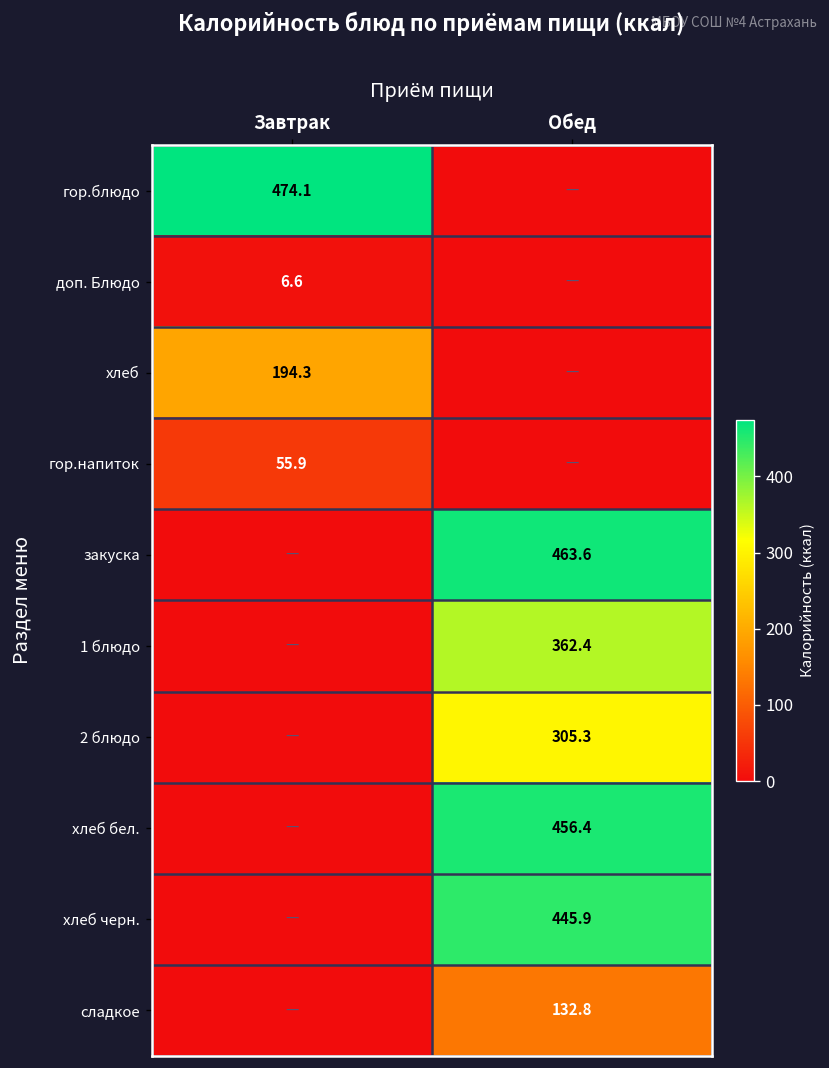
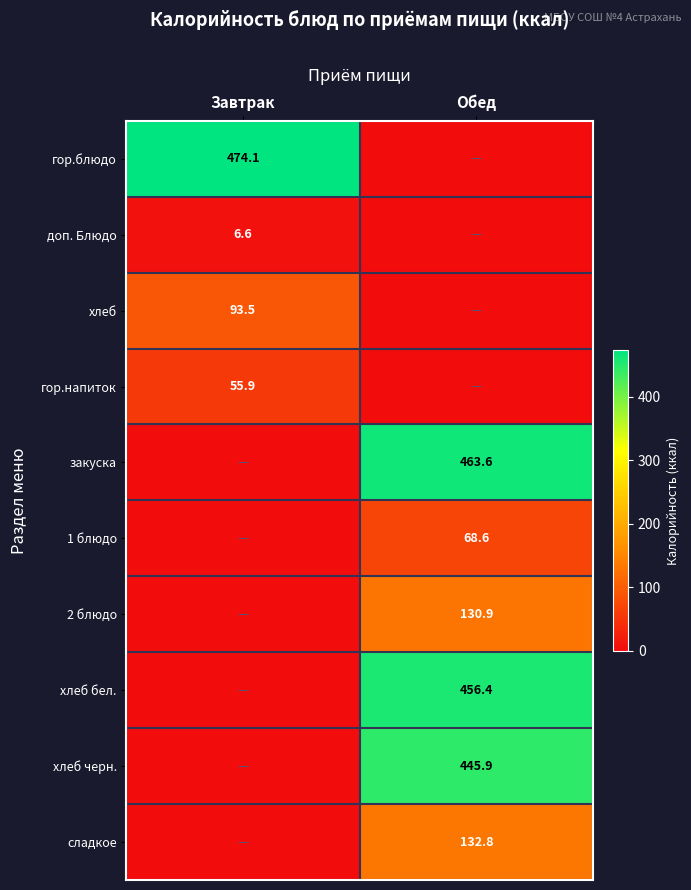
хлеб, Завтрак: 194.3 -> 93.5
1 блюдо, Обед: 362.4 -> 68.6
2 блюдо, Обед: 305.3 -> 130.9
